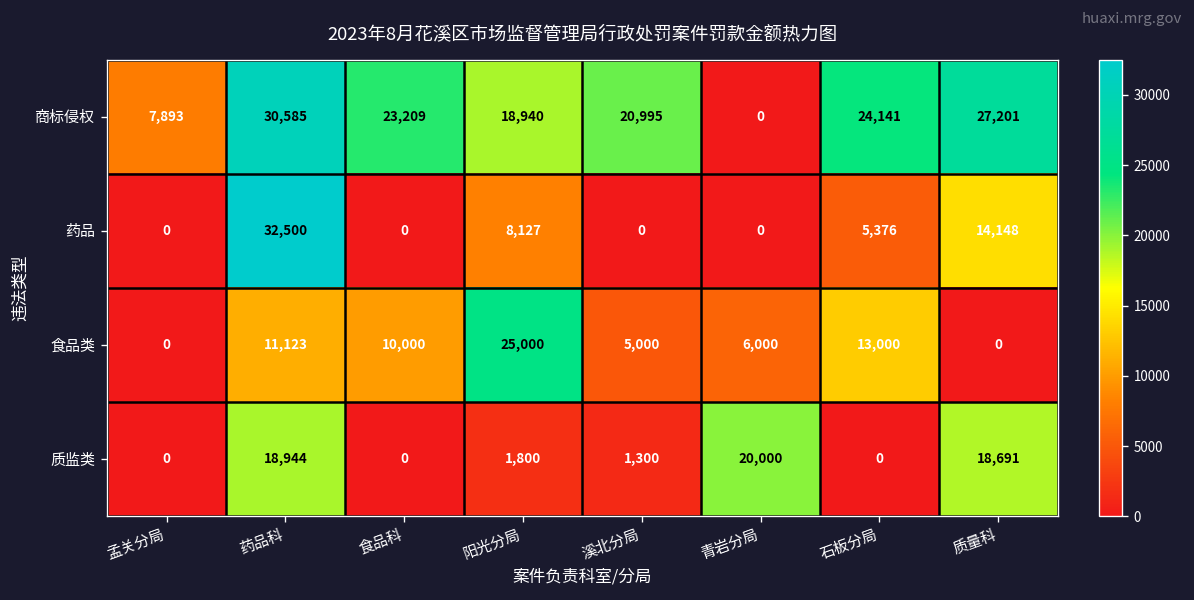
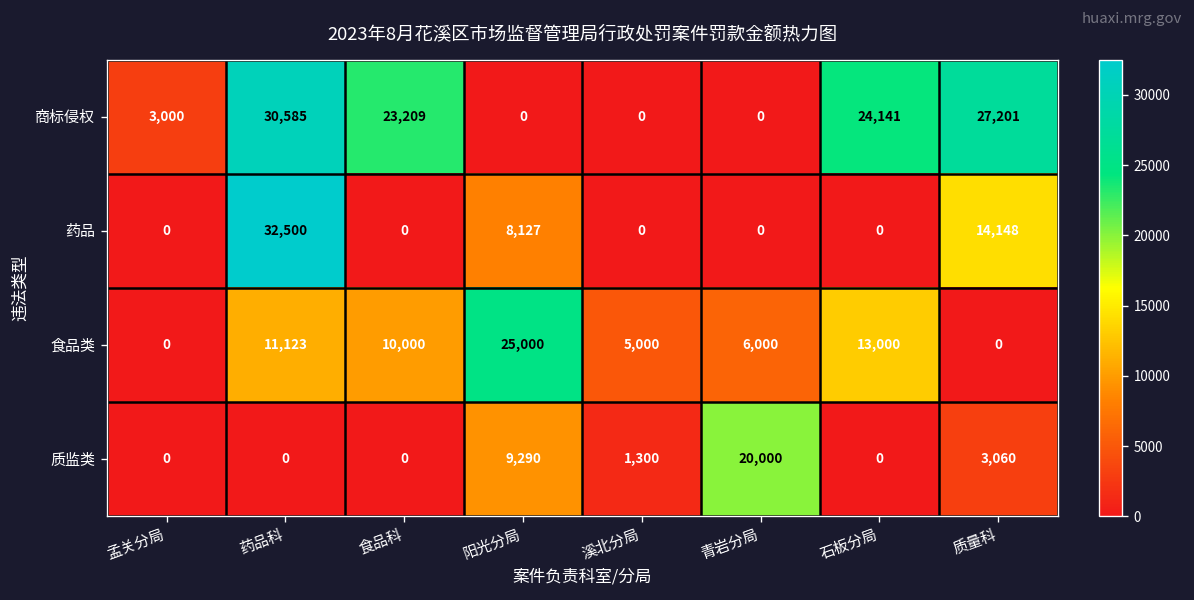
商标侵权, 孟关分局: 7,893 -> 3,000
商标侵权, 阳光分局: 18,940 -> 0
商标侵权, 溪北分局: 20,995 -> 0
药品, 石板分局: 5,376 -> 0
质监类, 药品科: 18,944 -> 0
质监类, 阳光分局: 1,800 -> 9,290
质监类, 质量科: 18,691 -> 3,060
